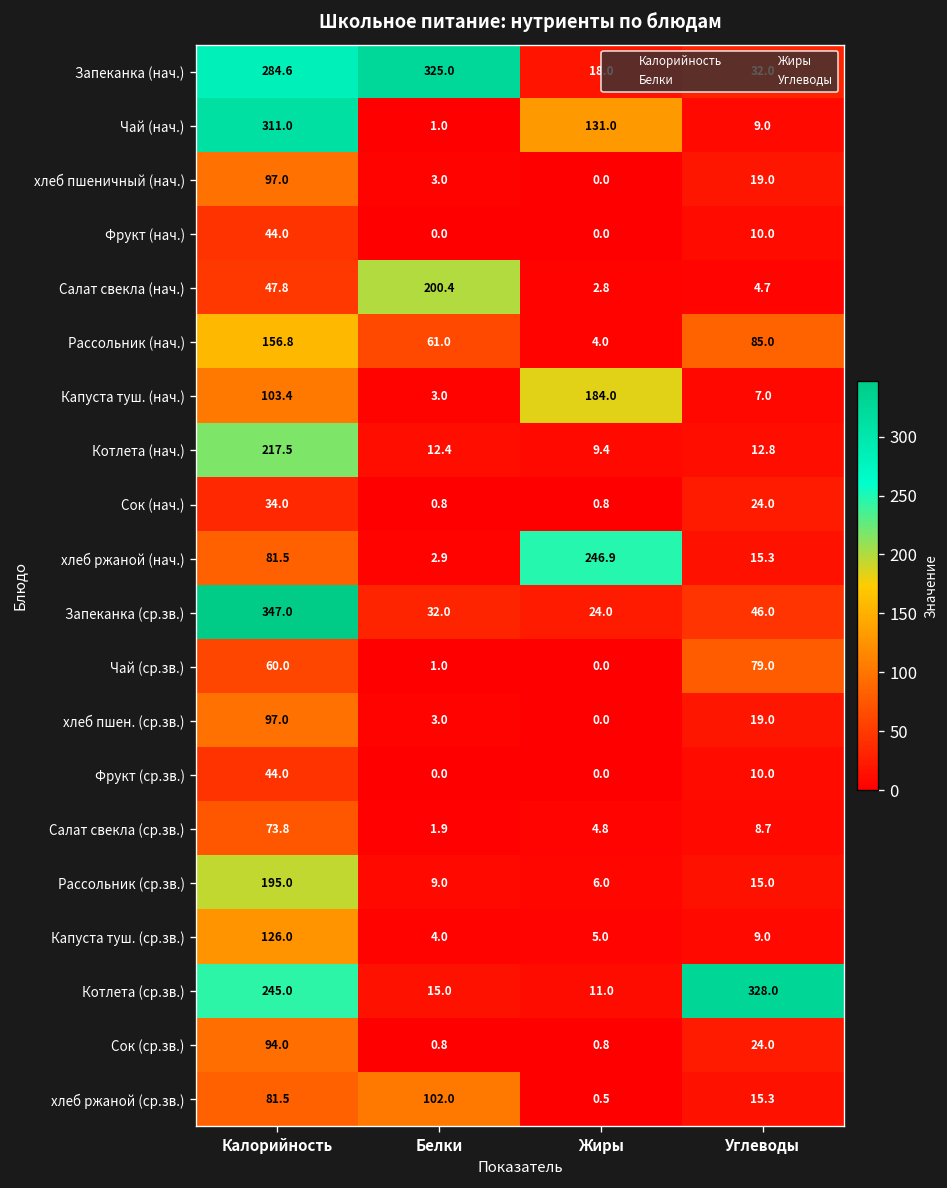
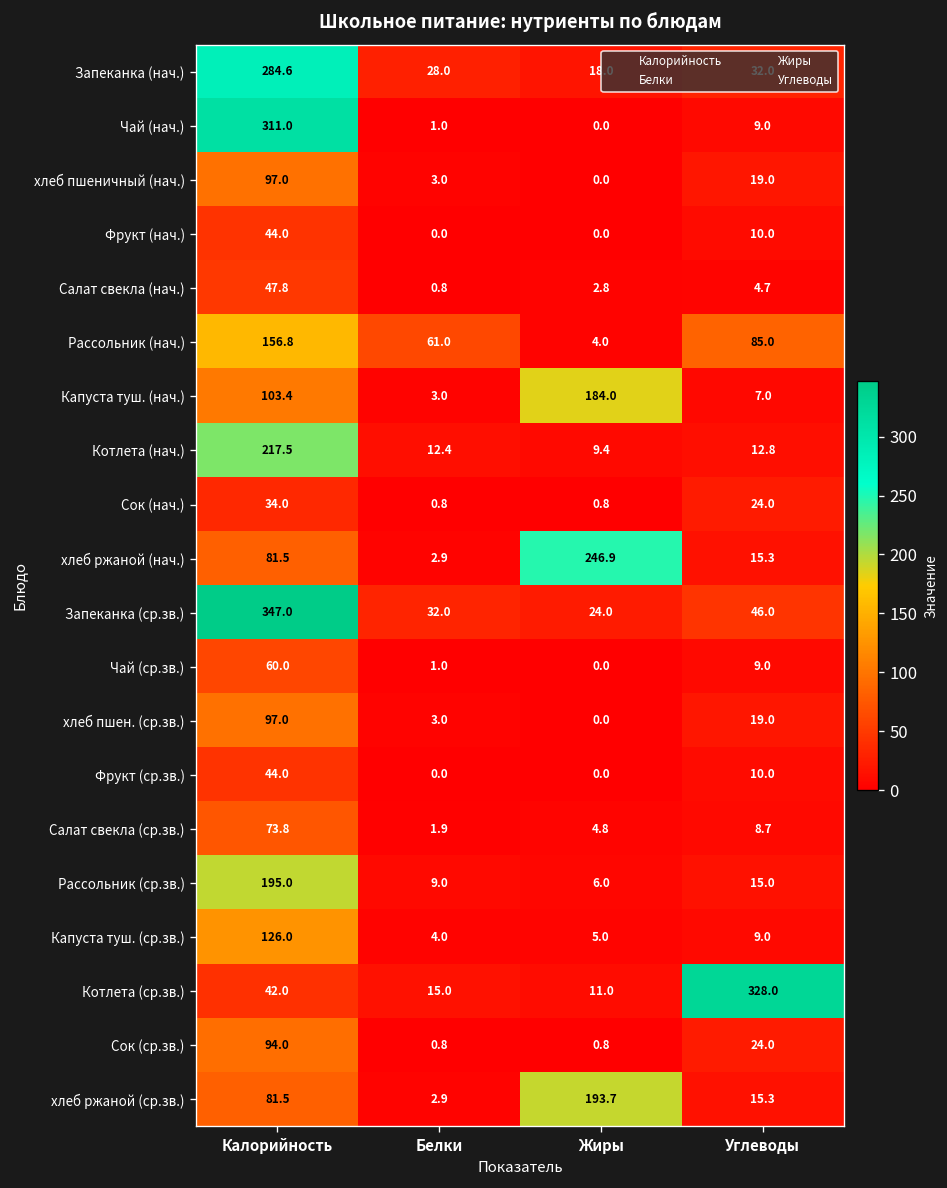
Запеканка (нач.), Белки: 325.0 -> 28.0
Чай (нач.), Жиры: 131.0 -> 0.0
Салат свекла (нач.), Белки: 200.4 -> 0.8
Чай (ср.зв.), Углеводы: 79.0 -> 9.0
Котлета (ср.зв.), Калорийность: 245.0 -> 42.0
хлеб ржаной (ср.зв.), Белки: 102.0 -> 2.9
хлеб ржаной (ср.зв.), Жиры: 0.5 -> 193.7
